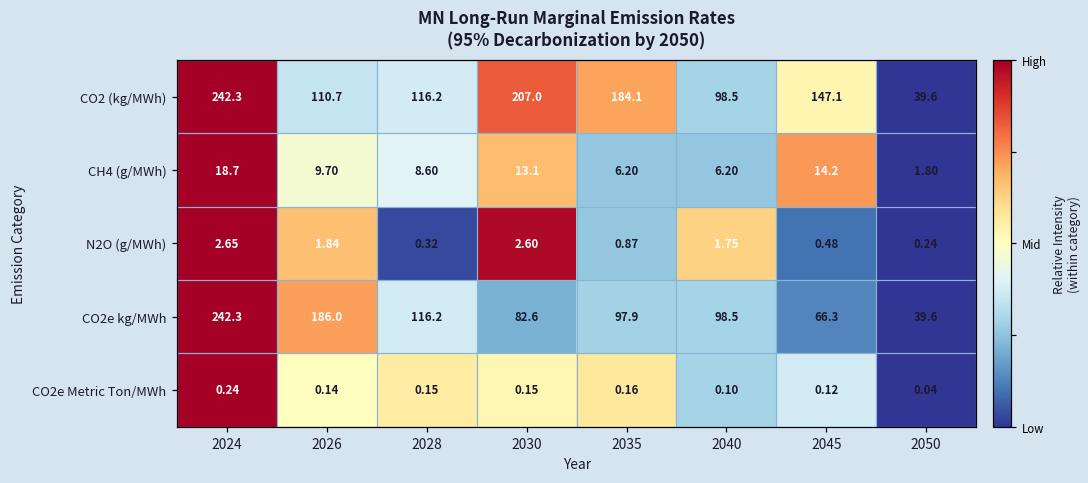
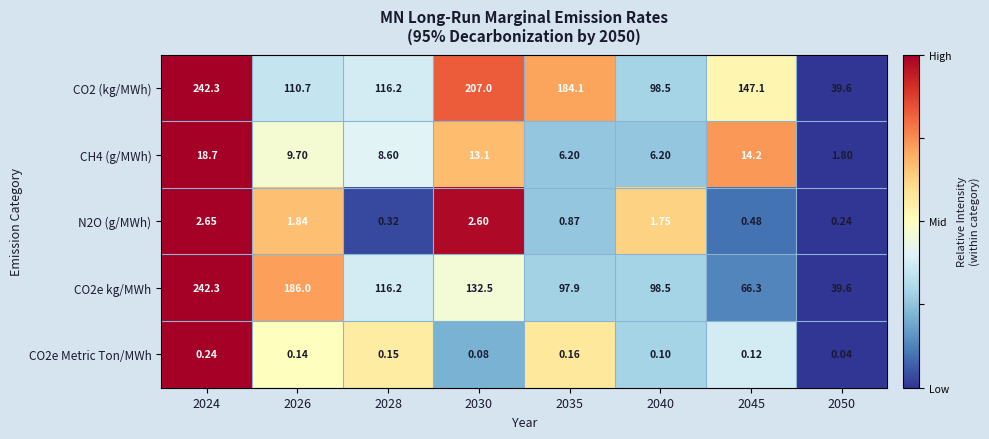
CO2e kg/MWh, 2030: 82.6 -> 132.5
CO2e Metric Ton/MWh, 2030: 0.15 -> 0.08
